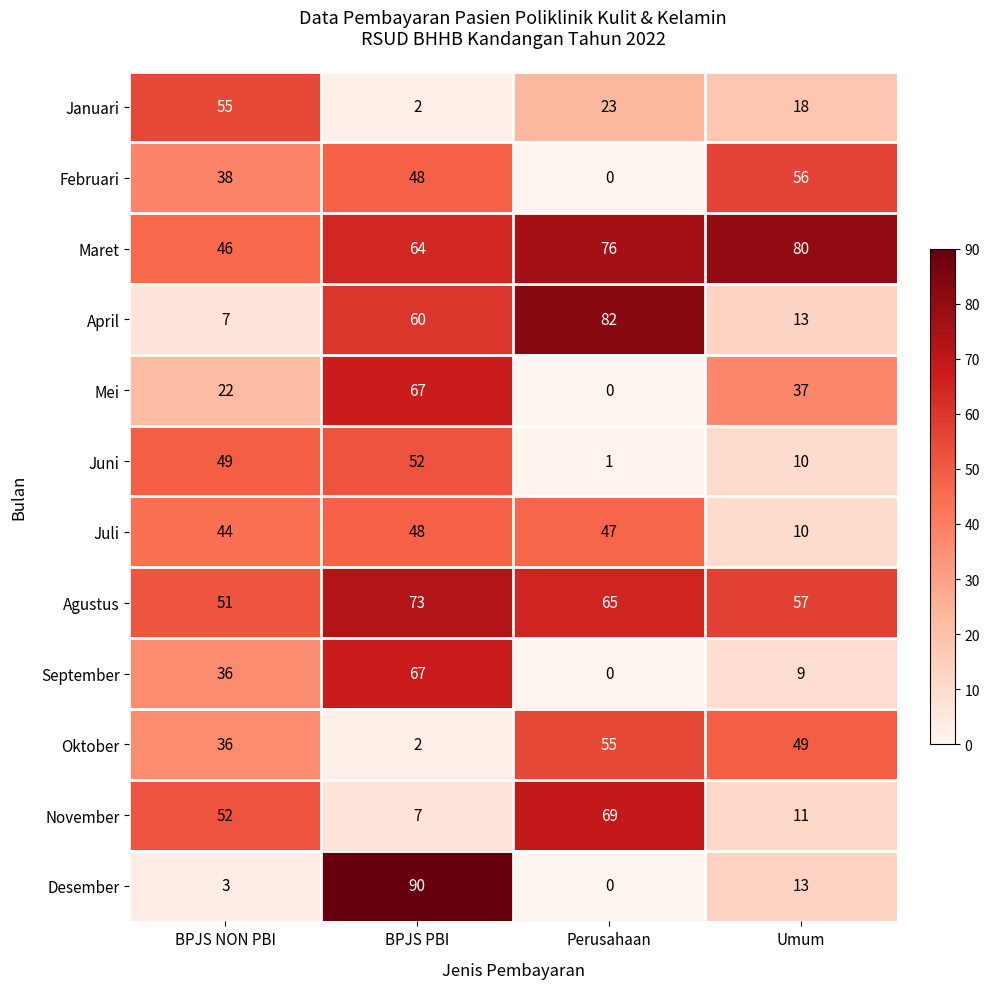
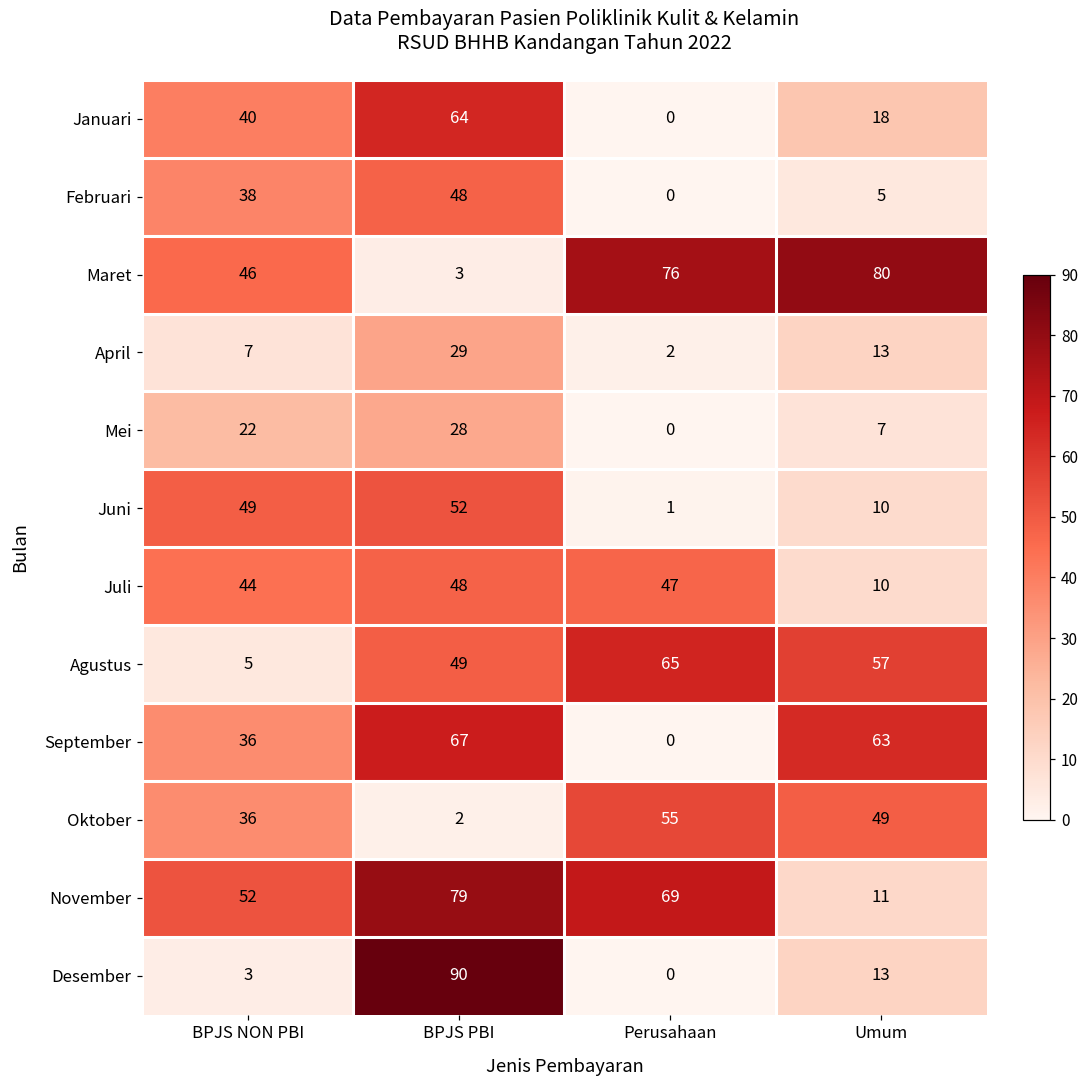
Januari, BPJS NON PBI: 55 -> 40
Januari, BPJS PBI: 2 -> 64
Januari, Perusahaan: 23 -> 0
Februari, Umum: 56 -> 5
Maret, BPJS PBI: 64 -> 3
April, BPJS PBI: 60 -> 29
April, Perusahaan: 82 -> 2
Mei, BPJS PBI: 67 -> 28
Mei, Umum: 37 -> 7
Agustus, BPJS NON PBI: 51 -> 5
Agustus, BPJS PBI: 73 -> 49
September, Umum: 9 -> 63
November, BPJS PBI: 7 -> 79
